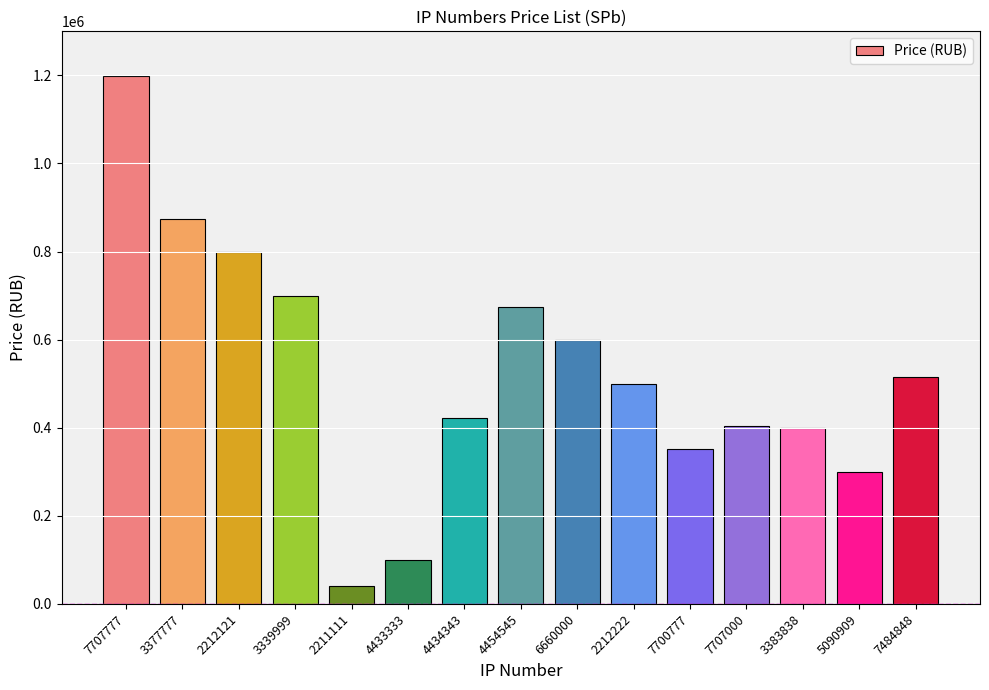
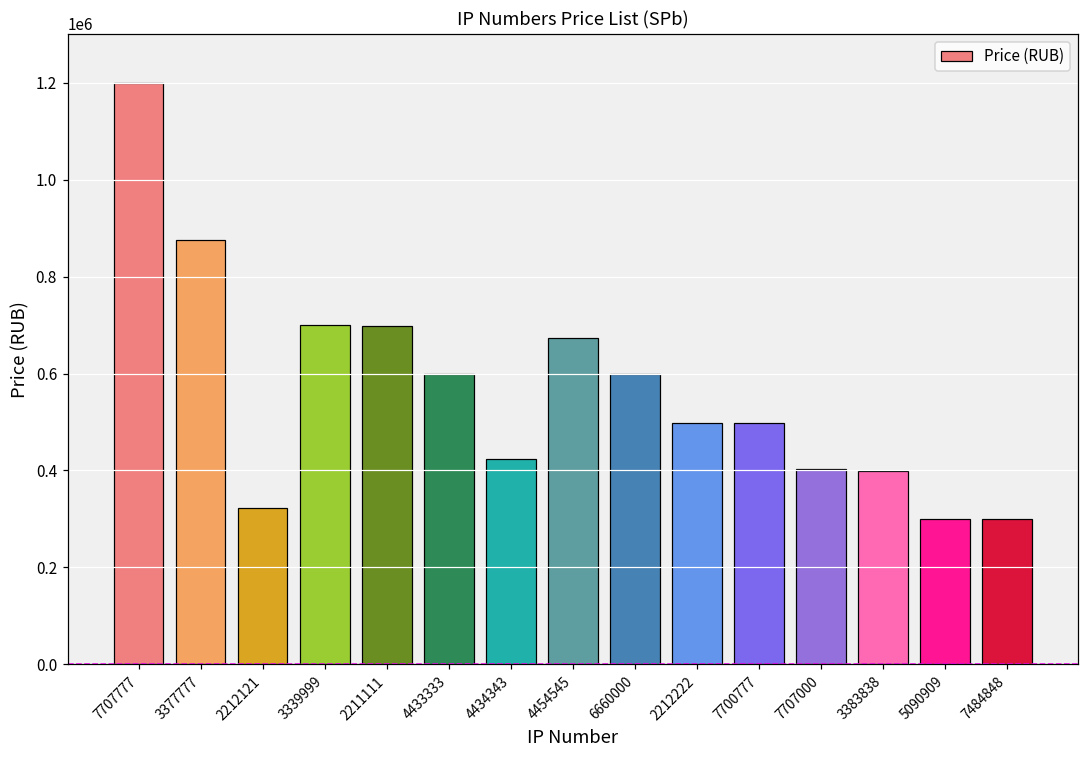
2212121: 800000 -> 320000
2211111: 40000 -> 700000
4433333: 100000 -> 600000
7700777: 350000 -> 500000
7484848: 520000 -> 300000
